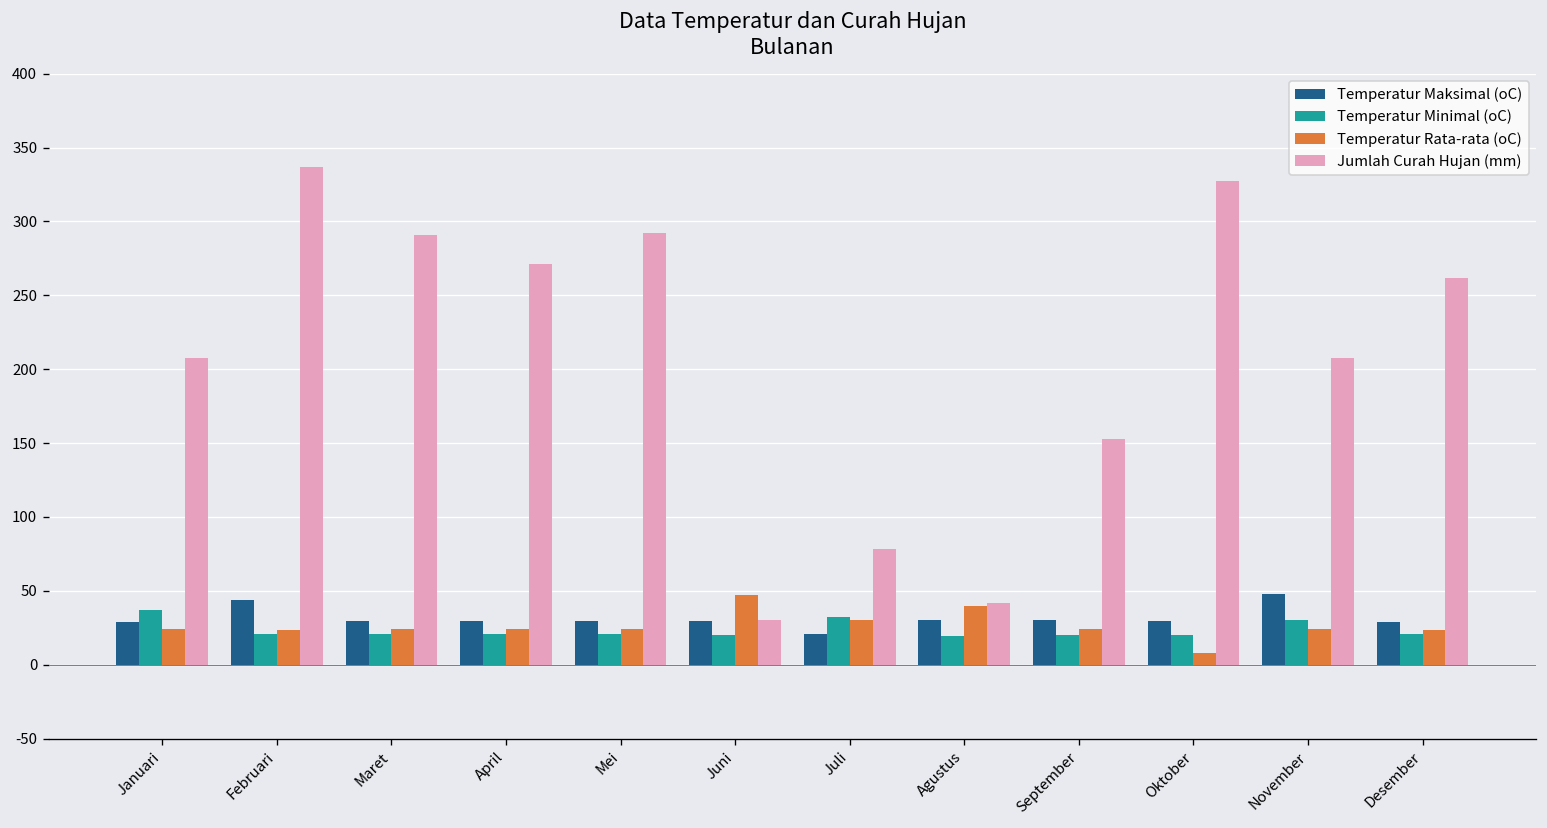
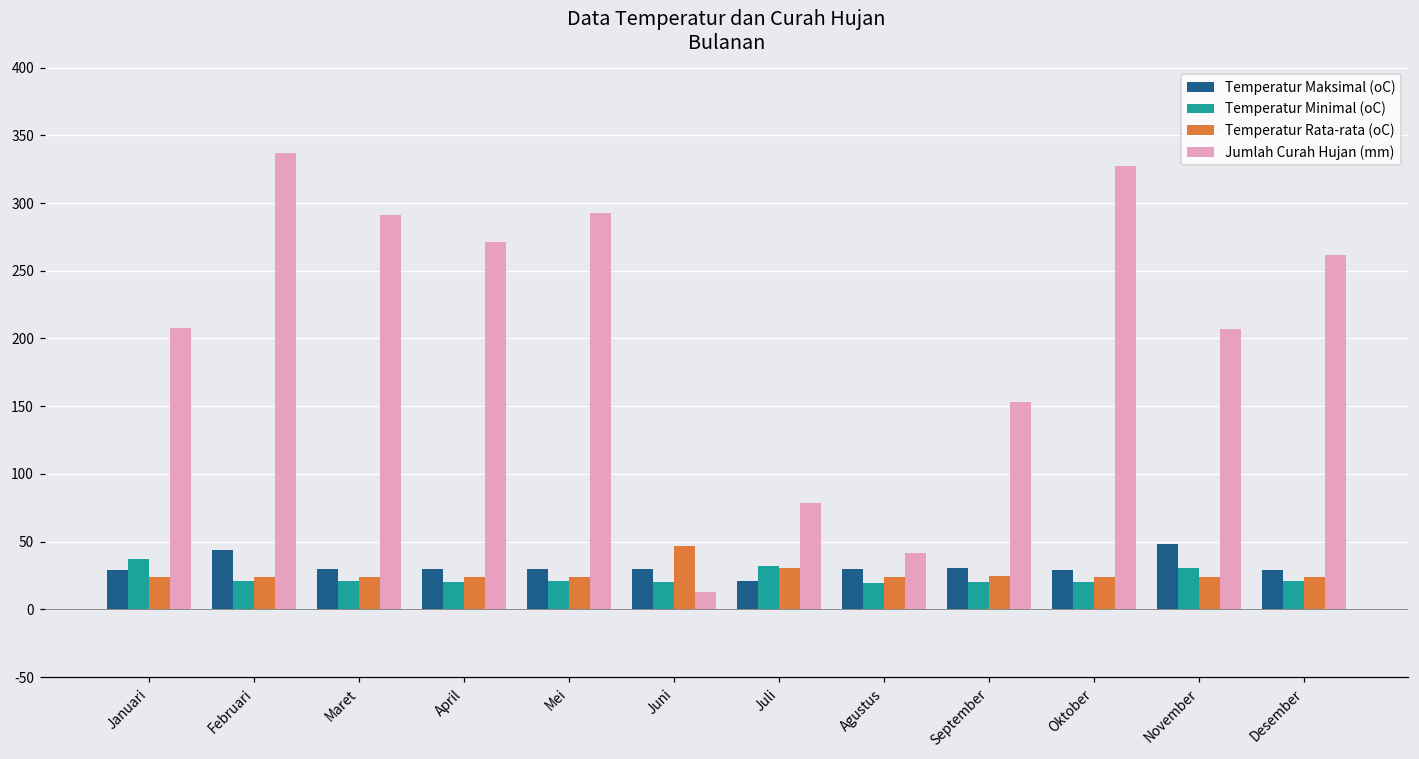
Jumlah Curah Hujan (mm), Juni: 30 -> 13
Temperatur Rata-rata (oC), Agustus: 40 -> 24
Temperatur Rata-rata (oC), Oktober: 8 -> 24
